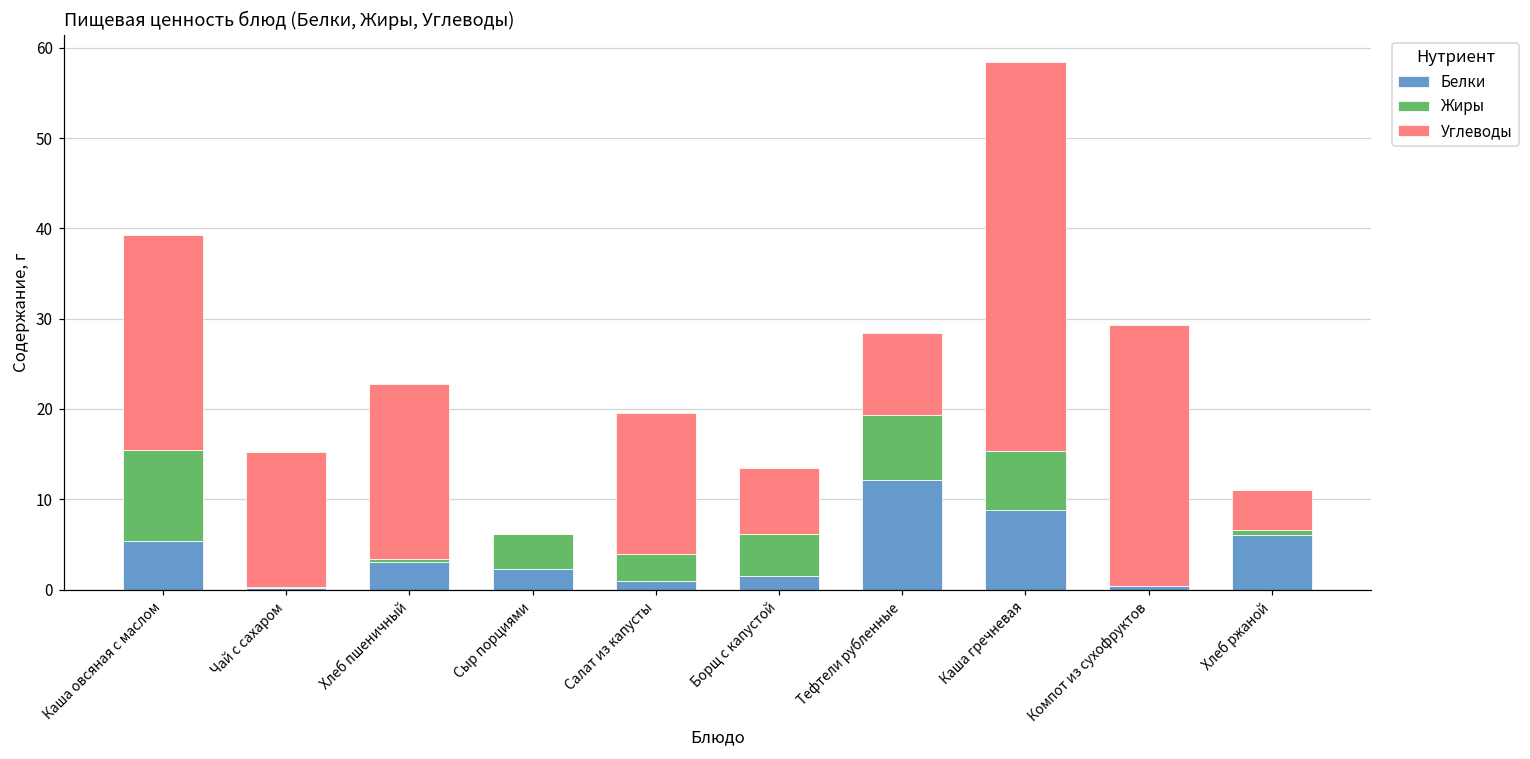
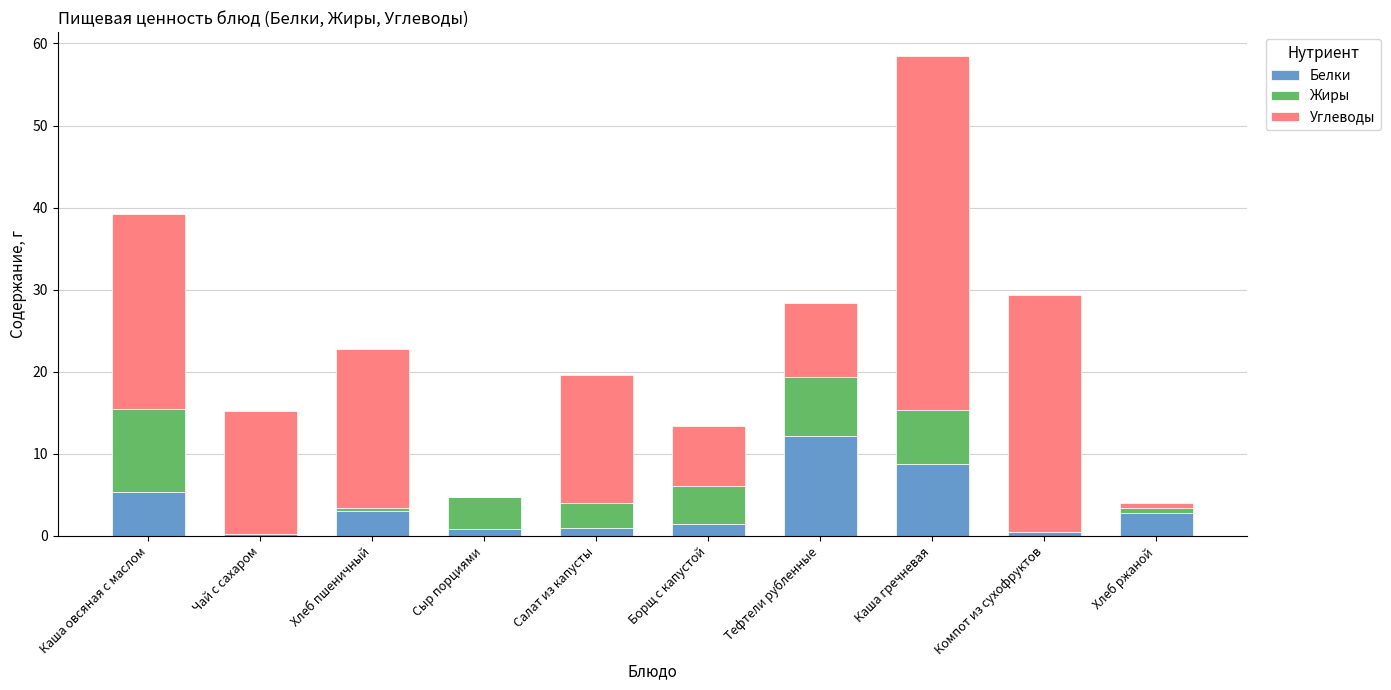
Белки, Сыр порциями: 2 -> 1
Белки, Хлеб ржаной: 6 -> 3
Углеводы, Хлеб ржаной: 4 -> 1
